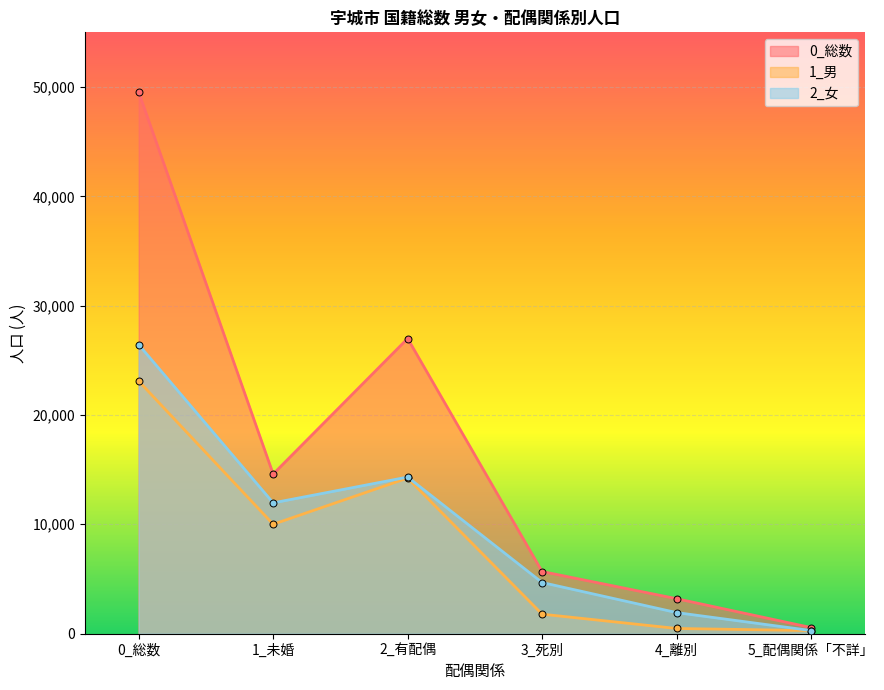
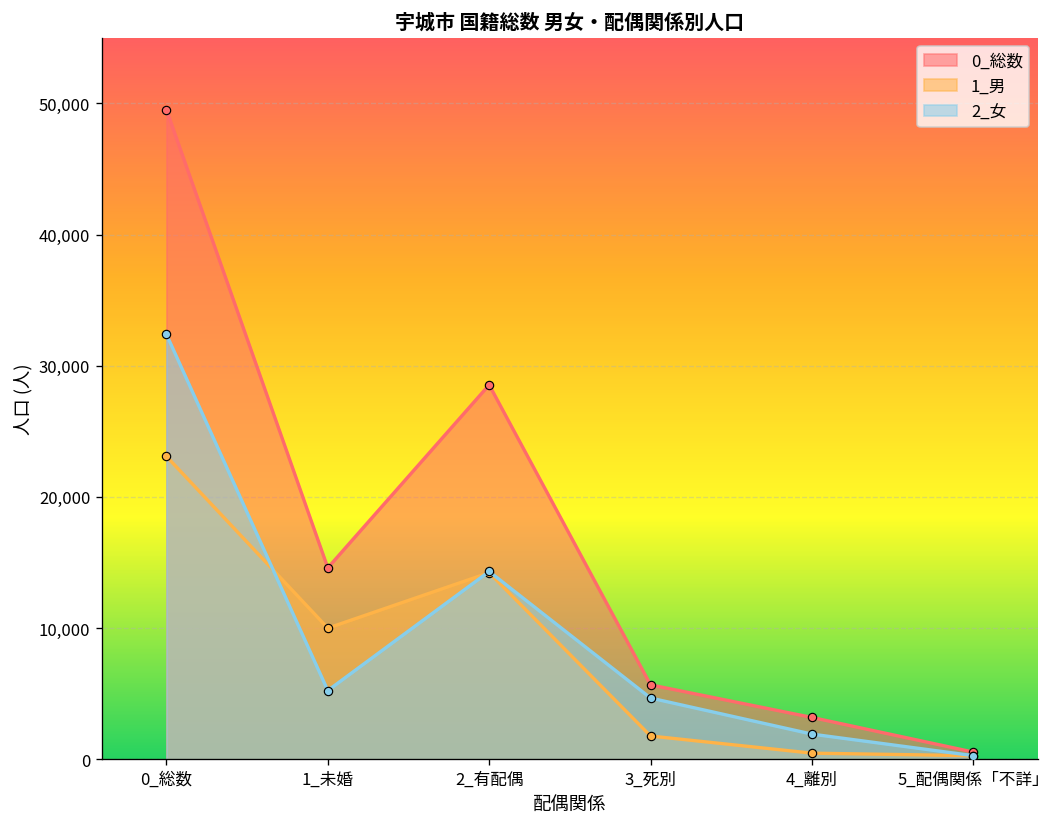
2_女, 0_総数: 26,400 -> 32,400
2_女, 1_未婚: 12,000 -> 5,200
0_総数, 2_有配偶: 27,000 -> 28,500
